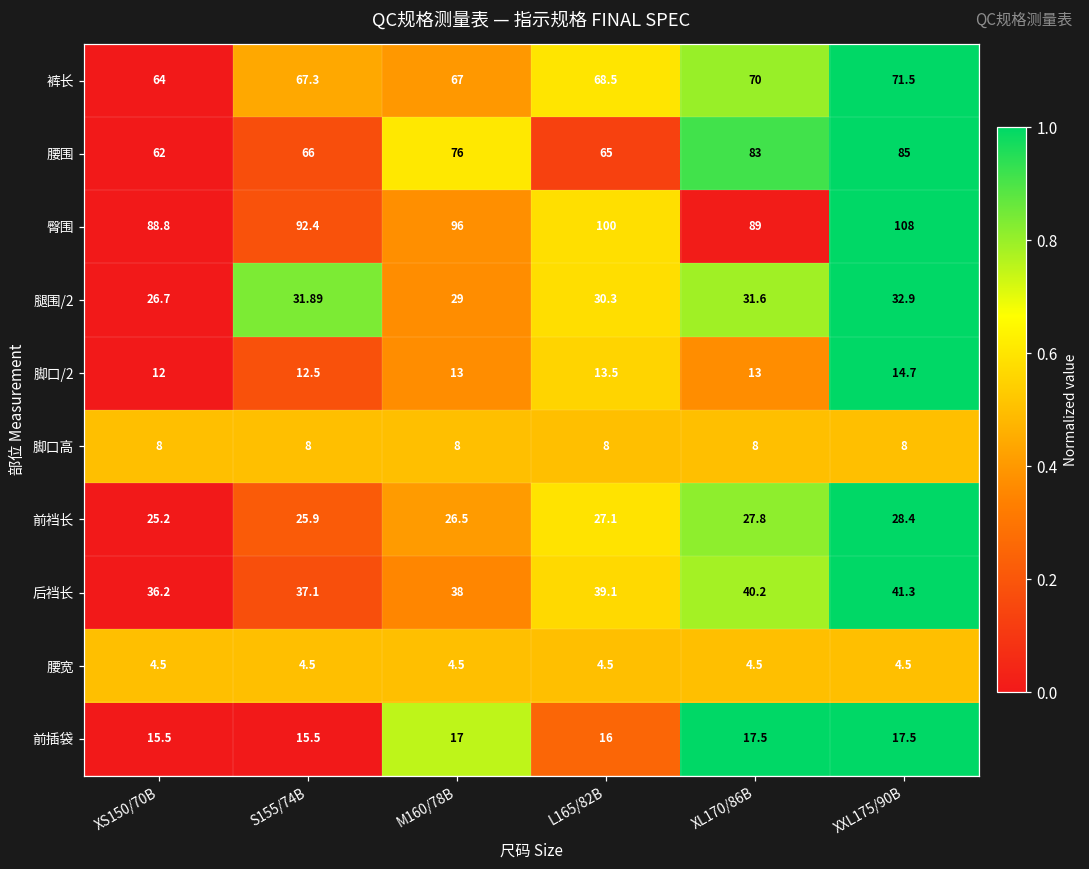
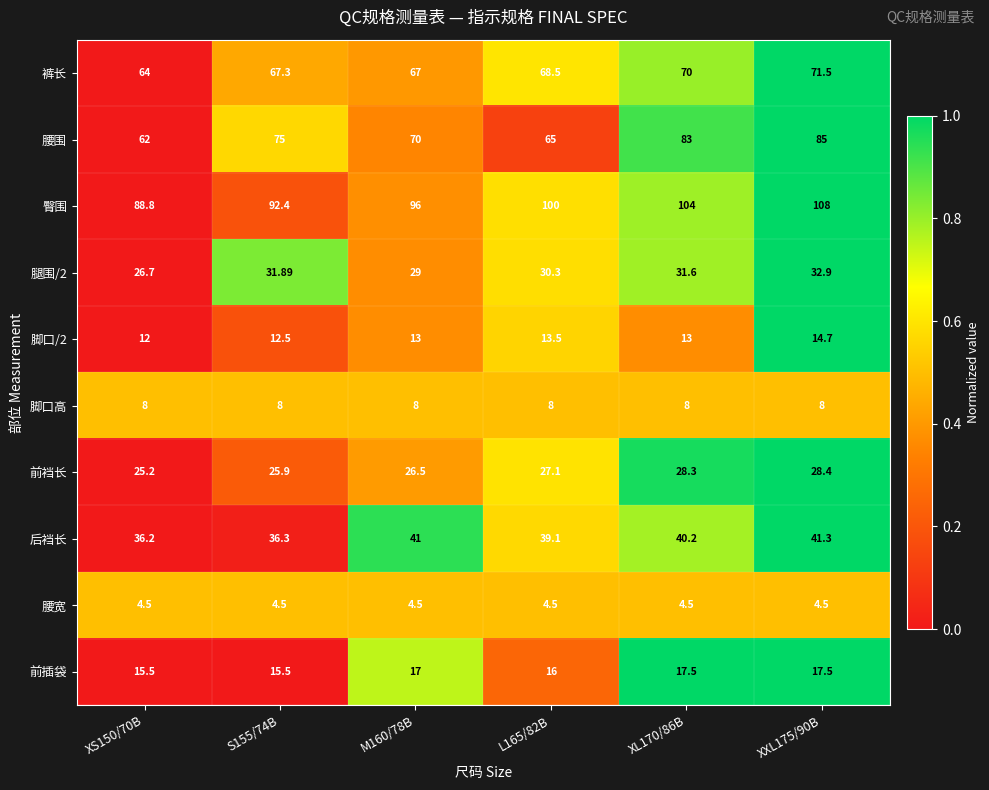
腰围, S155/74B: 66 -> 75
腰围, M160/78B: 76 -> 70
臀围, XL170/86B: 89 -> 104
前裆长, XL170/86B: 27.8 -> 28.3
后裆长, S155/74B: 37.1 -> 36.3
后裆长, M160/78B: 38 -> 41
